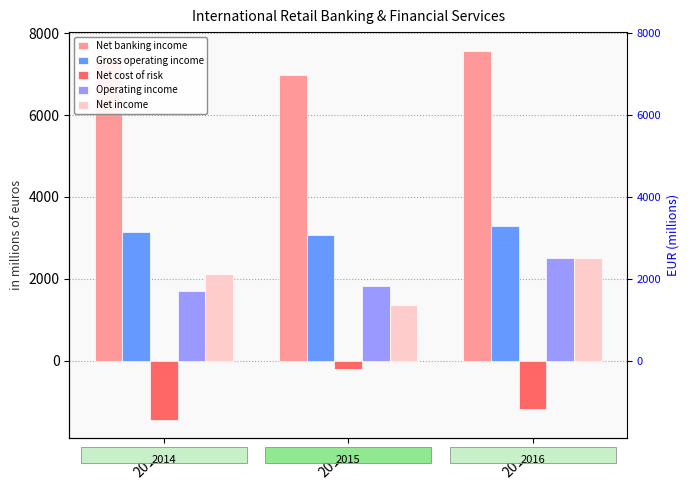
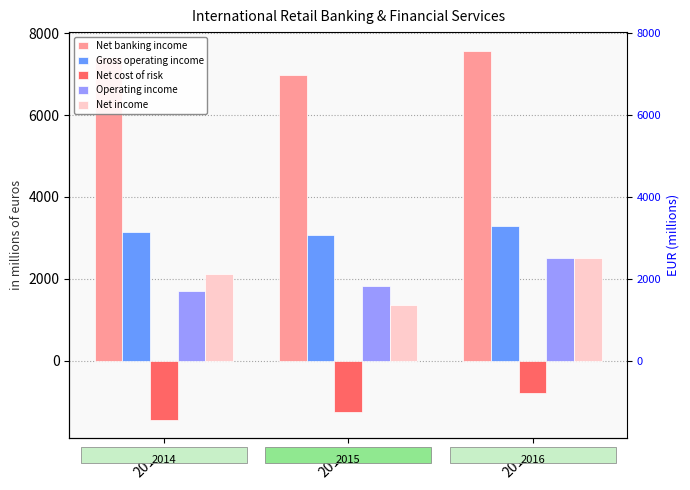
Net cost of risk, 2015: -200 -> -1200
Net cost of risk, 2016: -1200 -> -800
